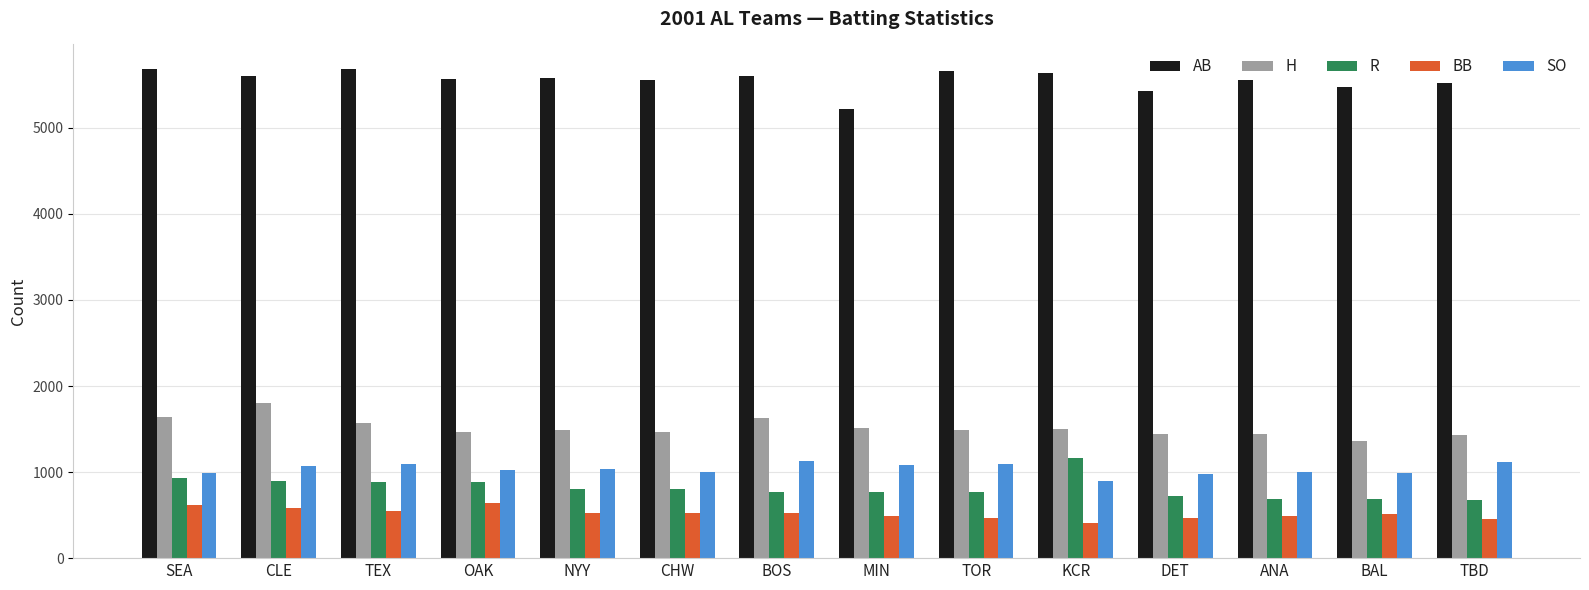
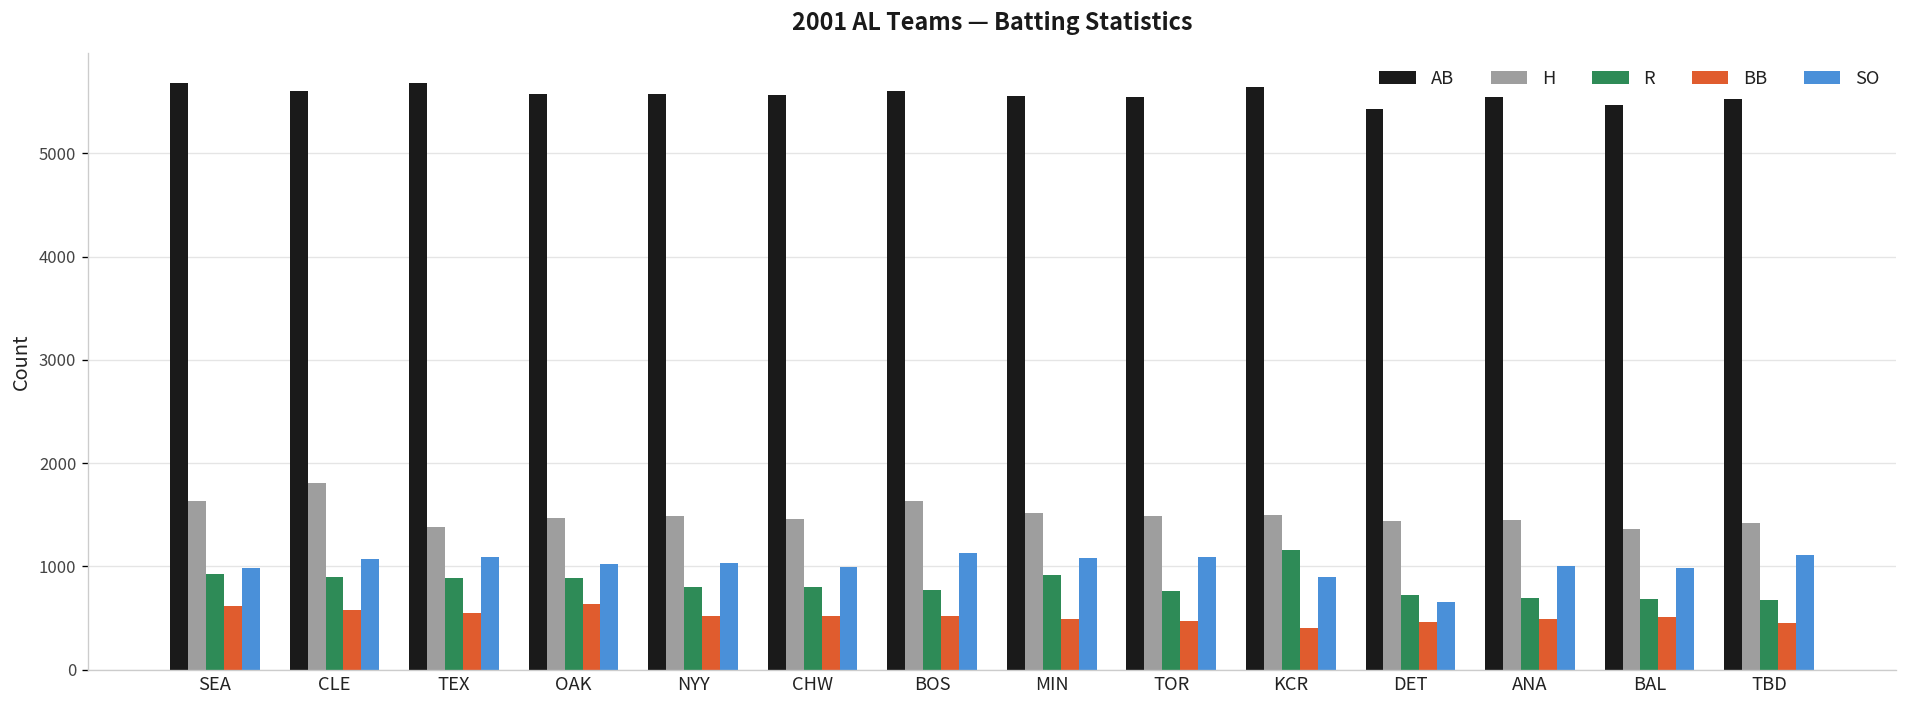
H, TEX: 1600 -> 1400
AB, MIN: 5200 -> 5600
R, MIN: 800 -> 900
AB, TOR: 5700 -> 5500
SO, DET: 1000 -> 700
